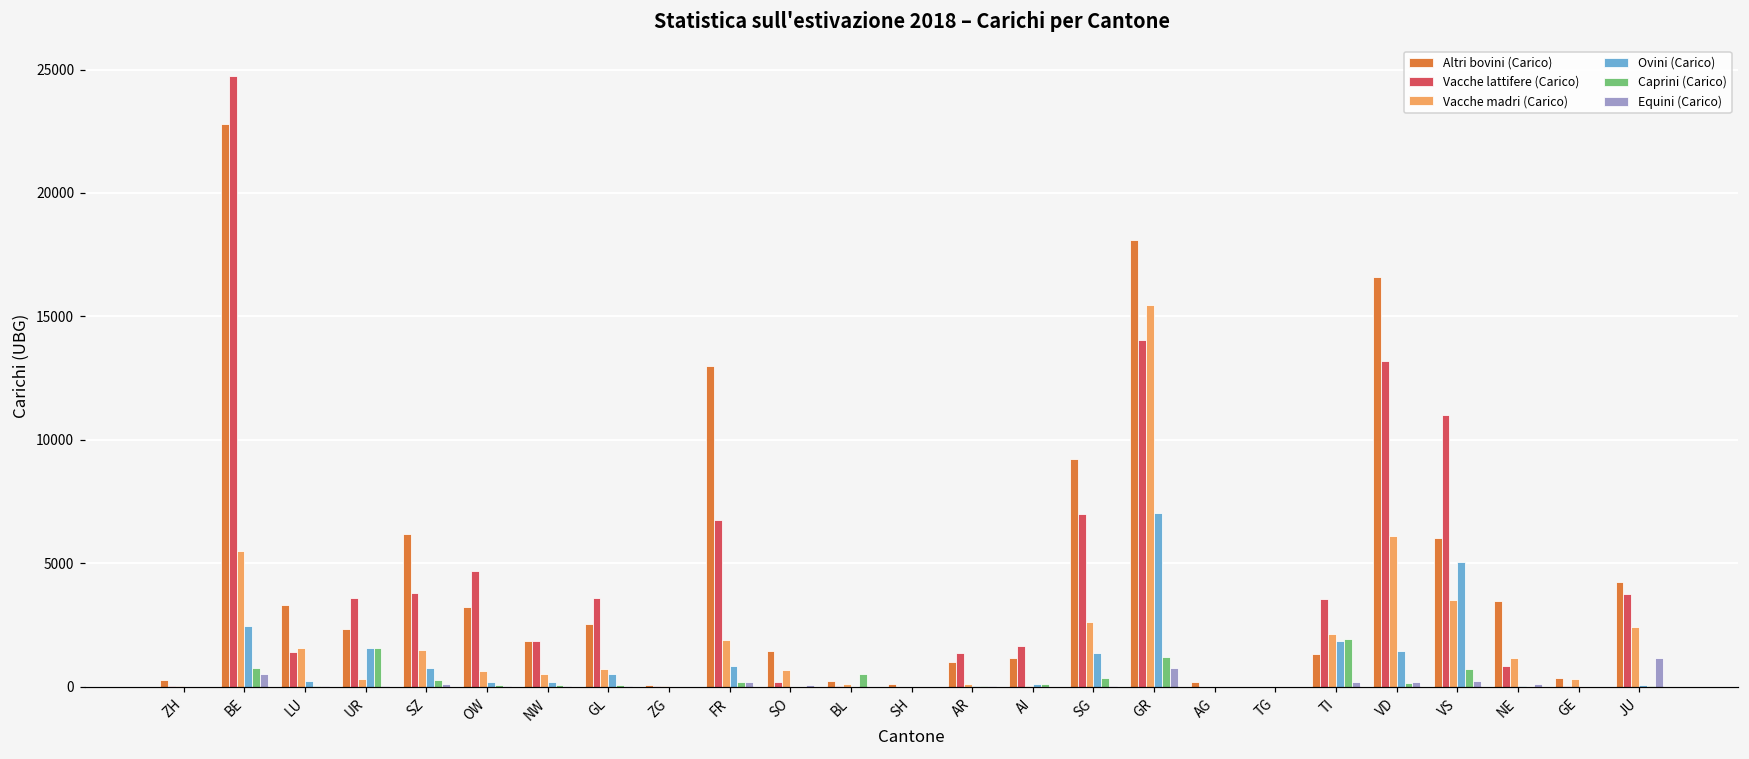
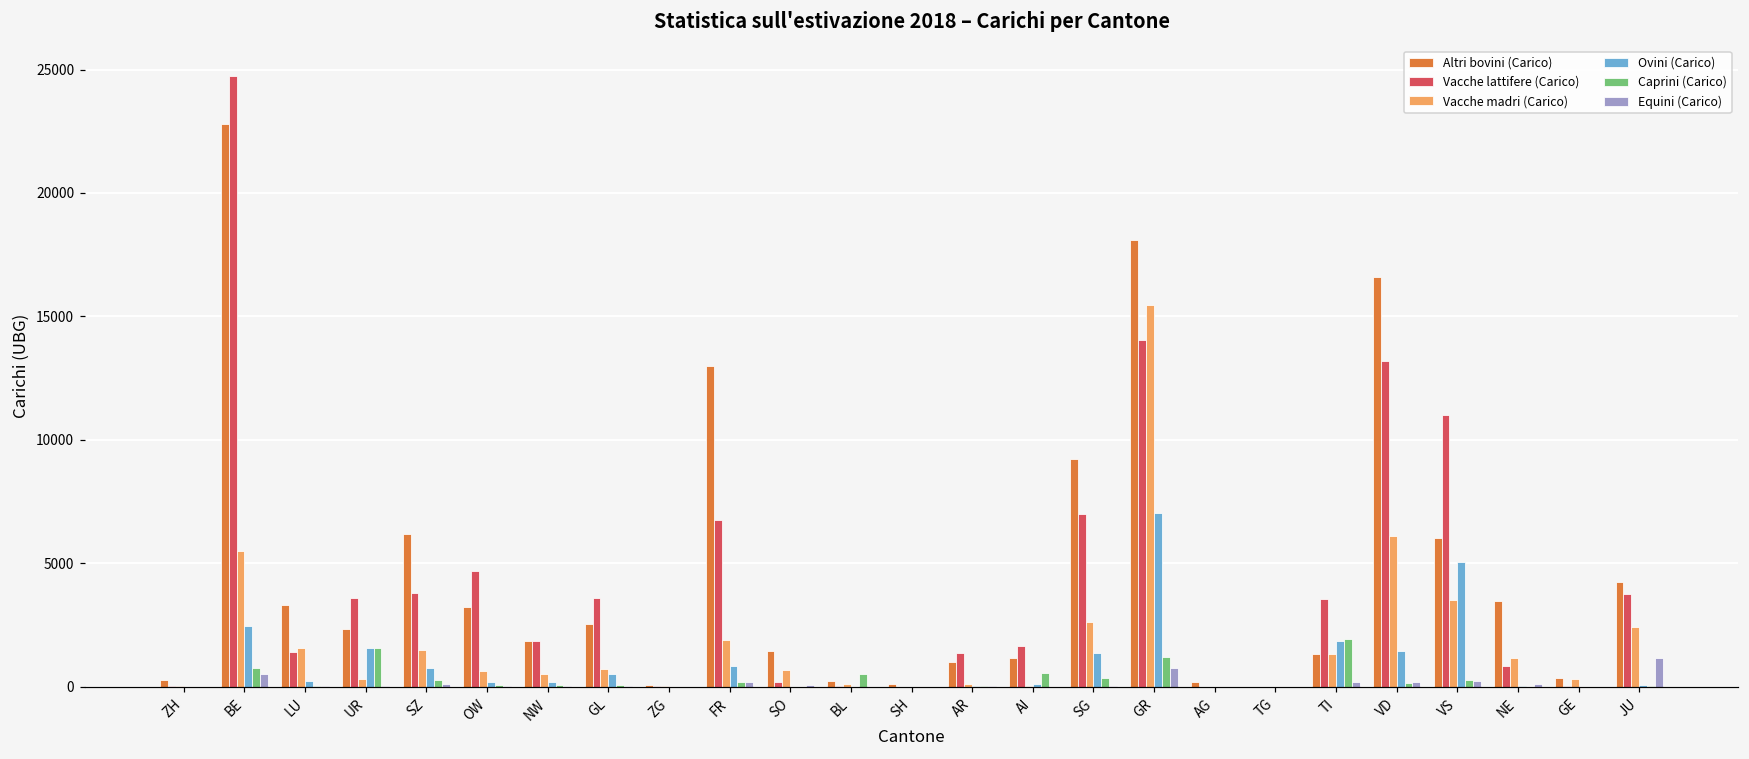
Caprini (Carico), AI: 100 -> 500
Vacche madri (Carico), TI: 2100 -> 1300
Caprini (Carico), VS: 700 -> 300
